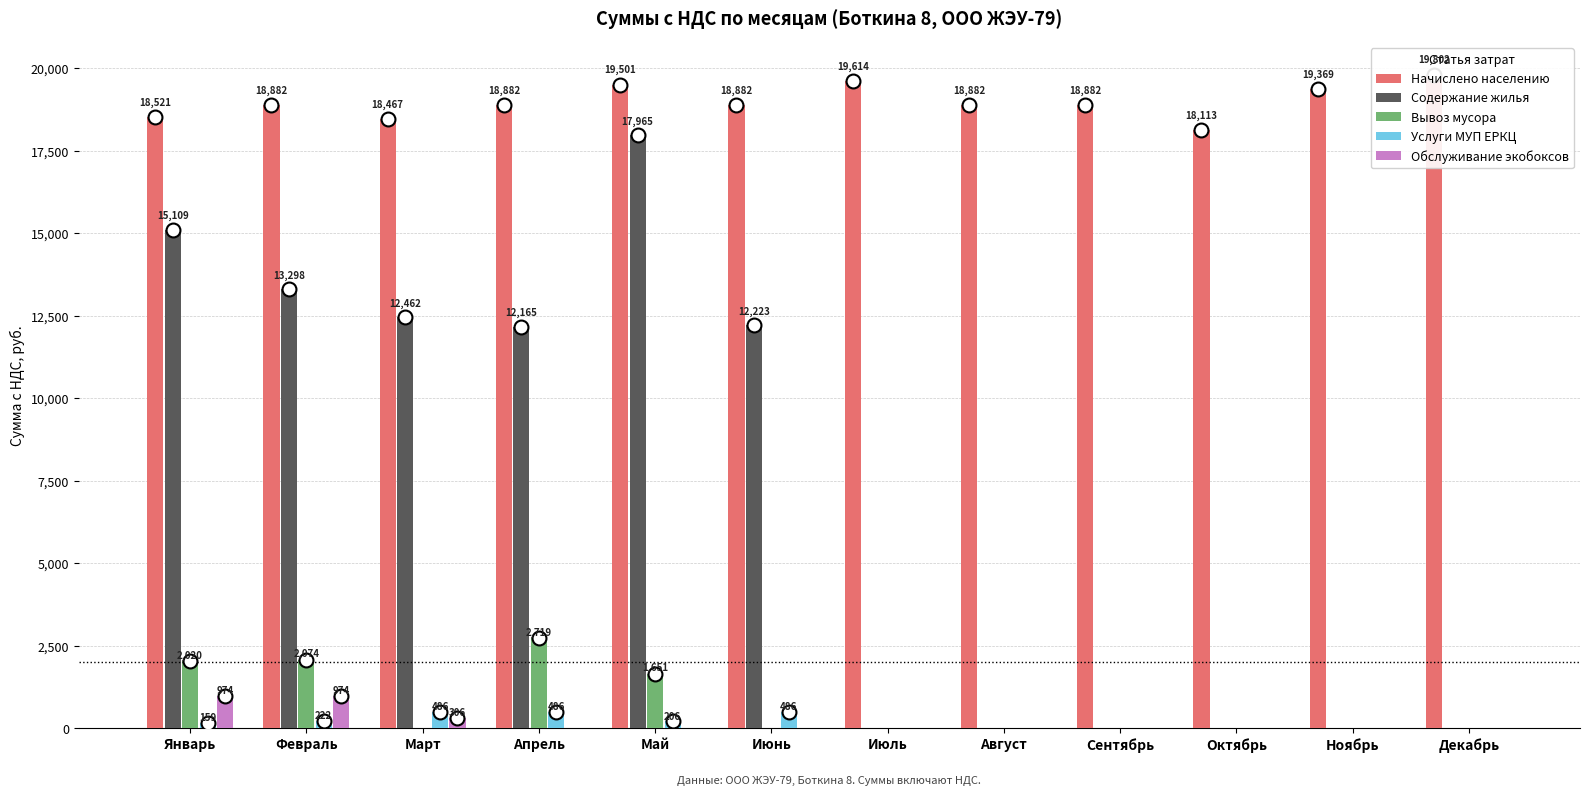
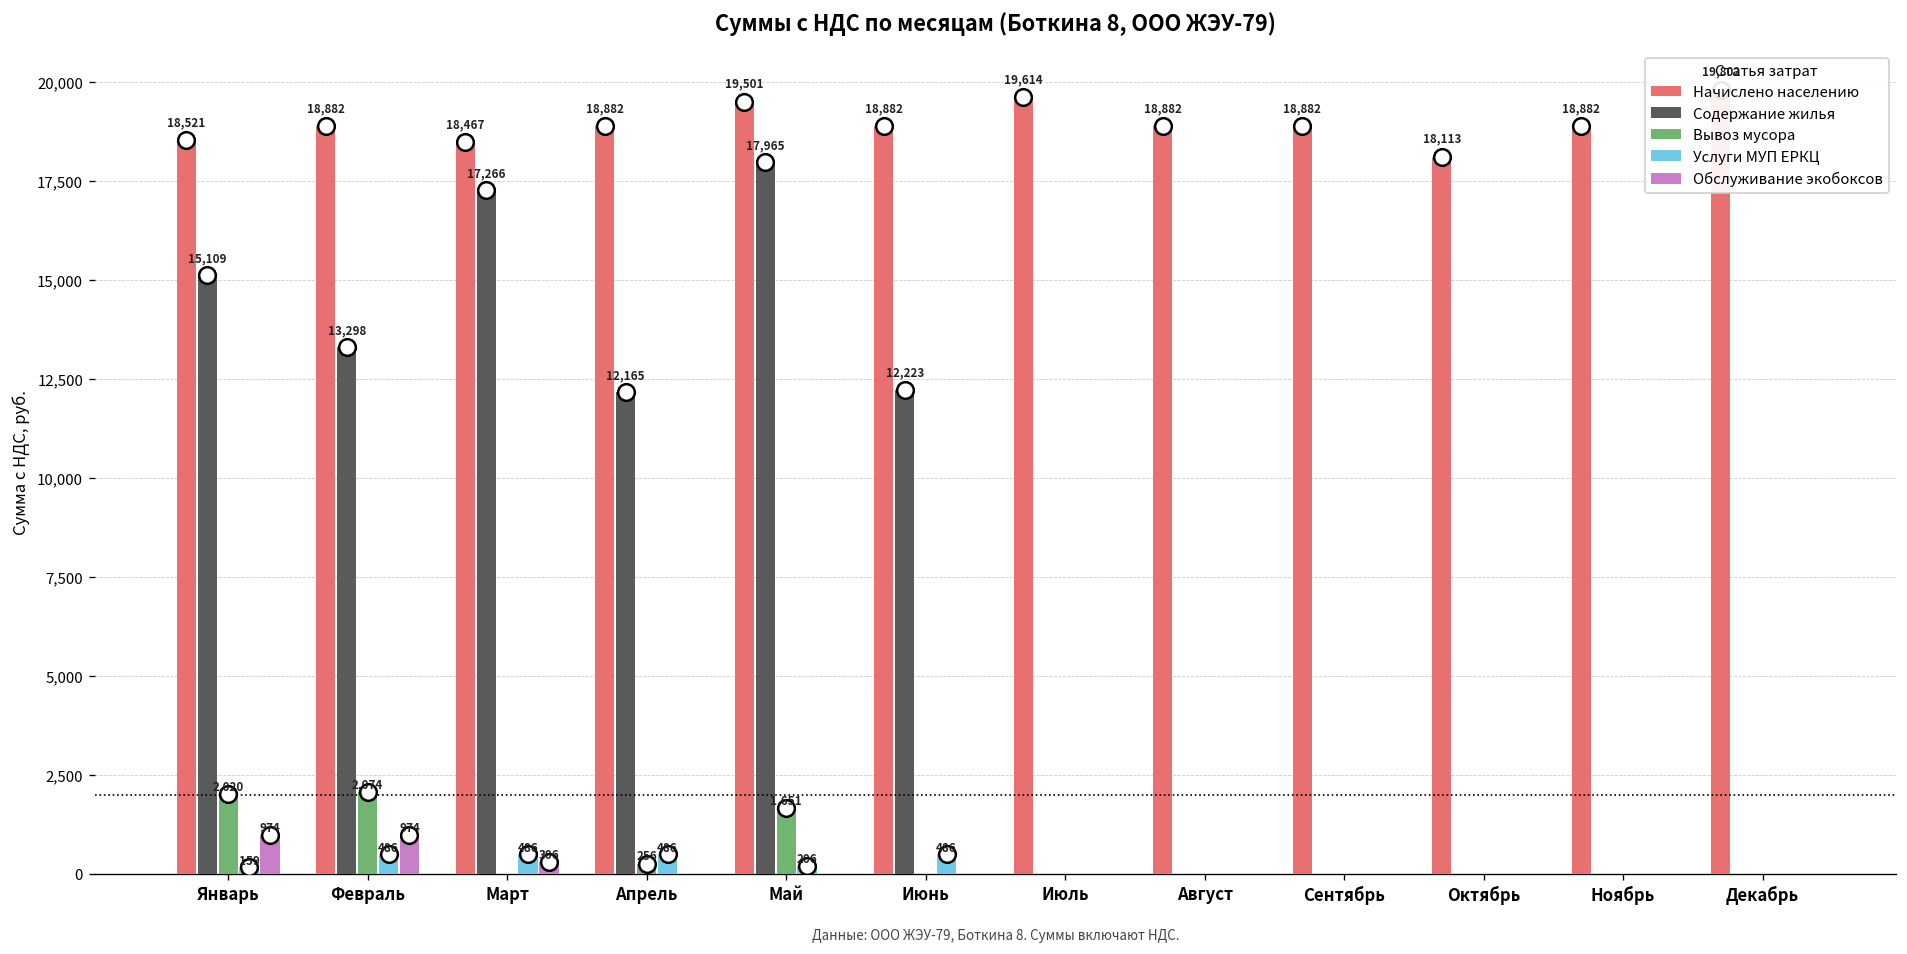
Услуги МУП ЕРКЦ, Февраль: 222 -> 486
Содержание жилья, Март: 12,462 -> 17,266
Вывоз мусора, Апрель: 2,719 -> 256
Начислено населению, Ноябрь: 19,369 -> 18,882
